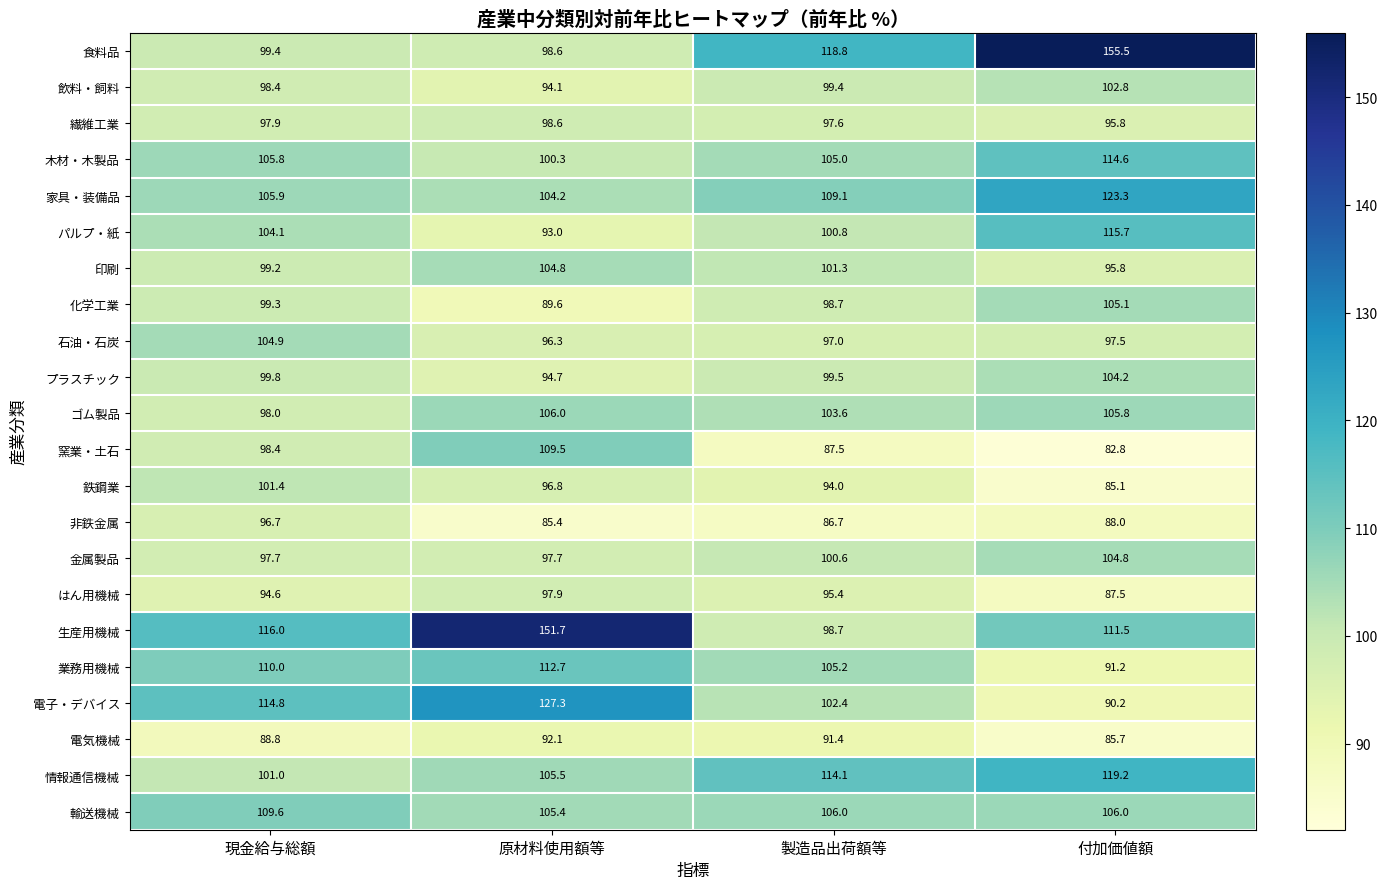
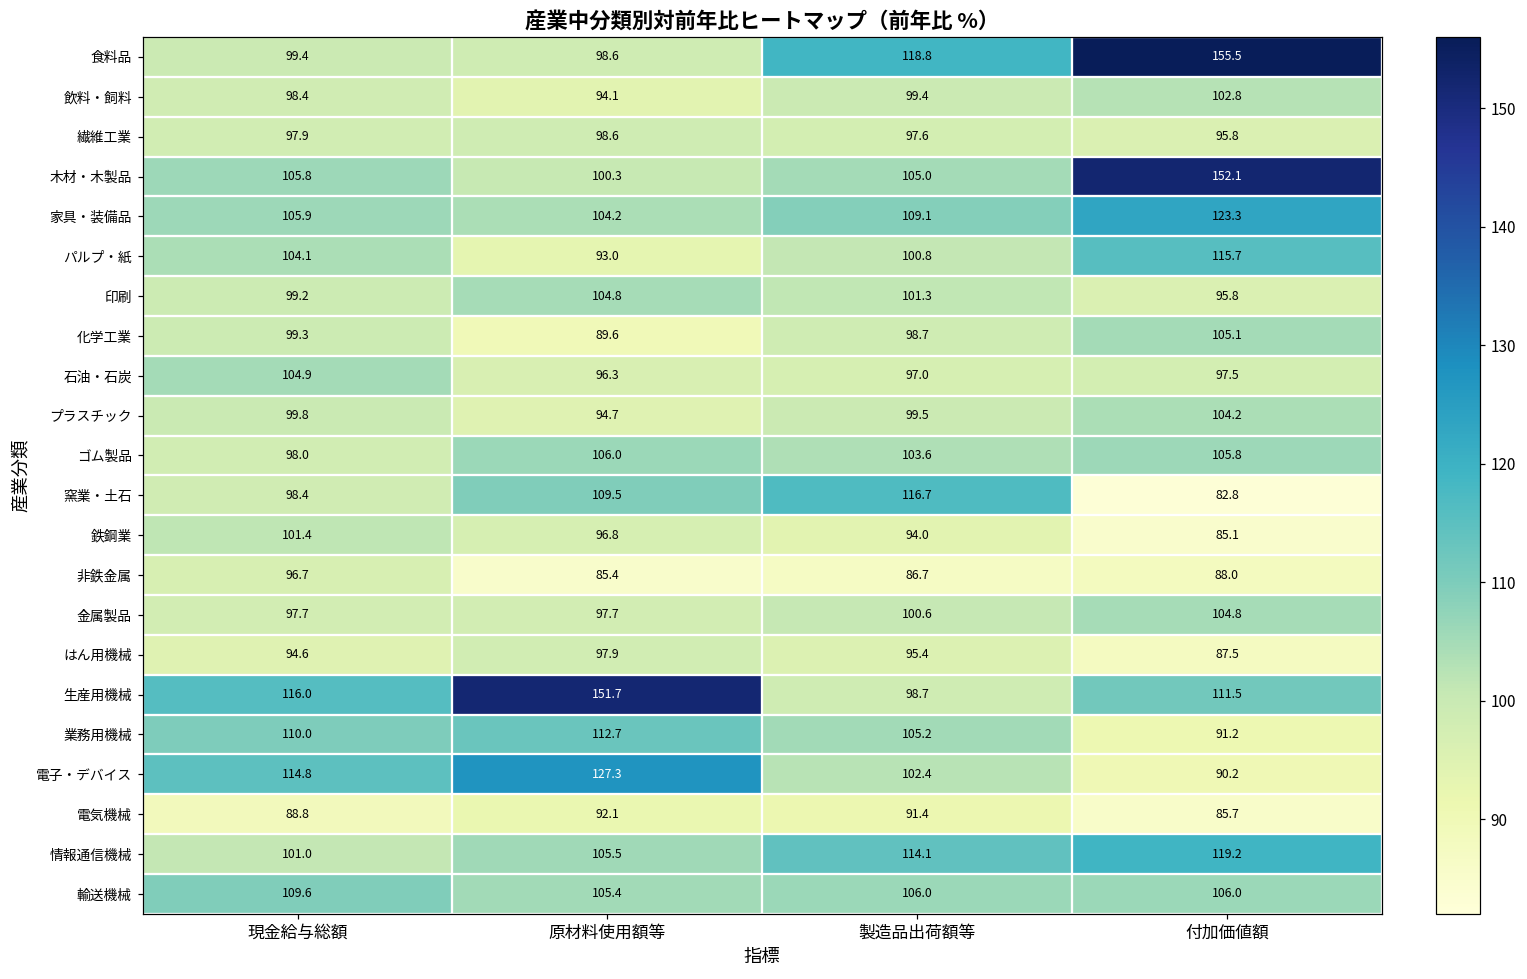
木材・木製品, 付加価値額: 114.6 -> 152.1
窯業・土石, 製造品出荷額等: 87.5 -> 116.7
